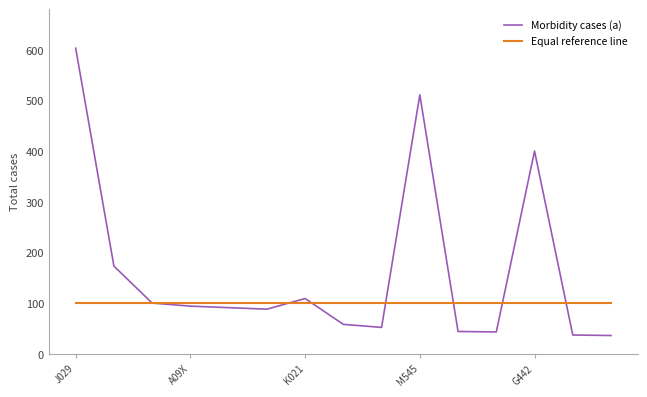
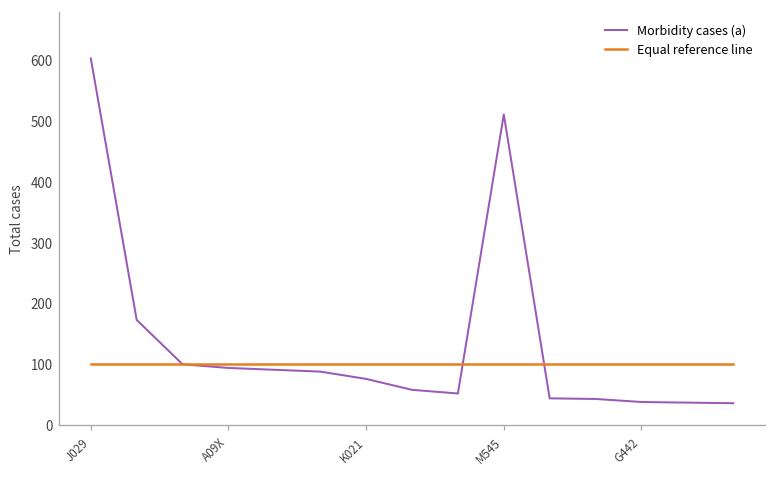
Morbidity cases (a), K021: 110 -> 80
Morbidity cases (a), G442: 400 -> 40
